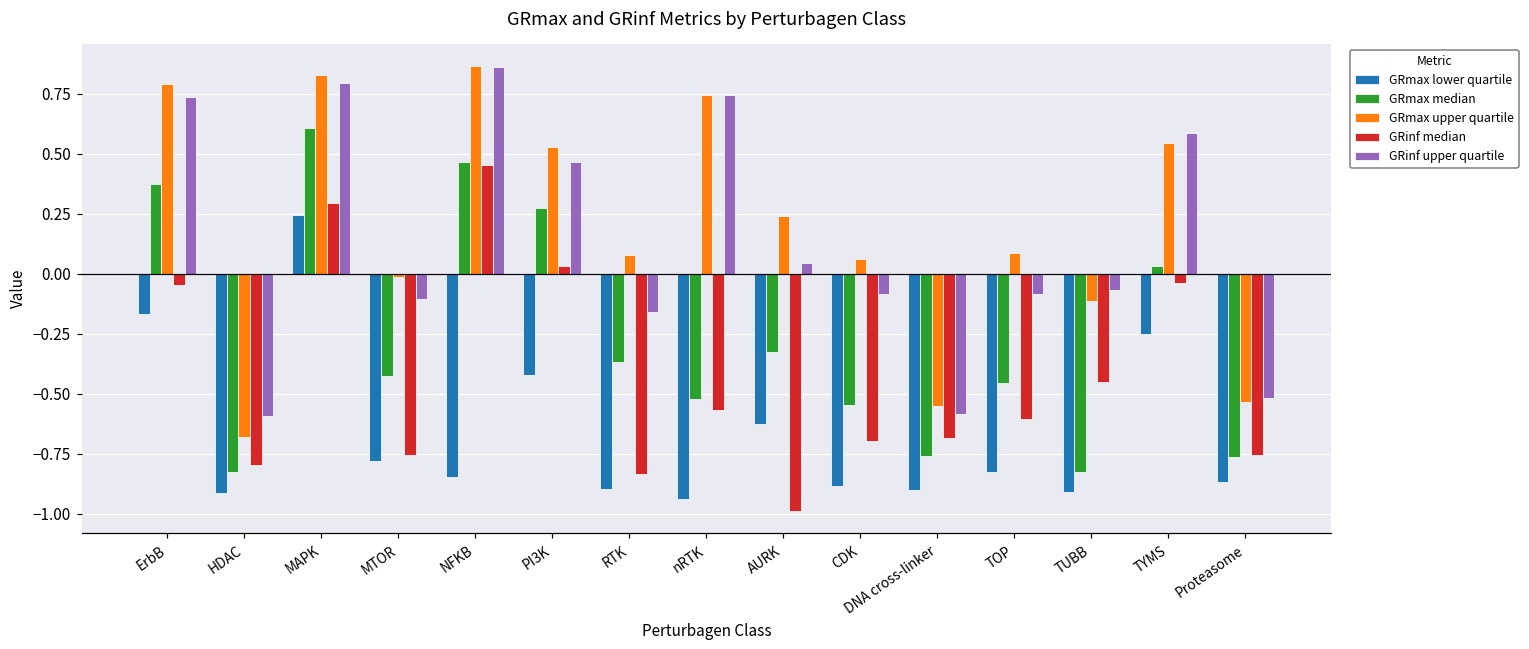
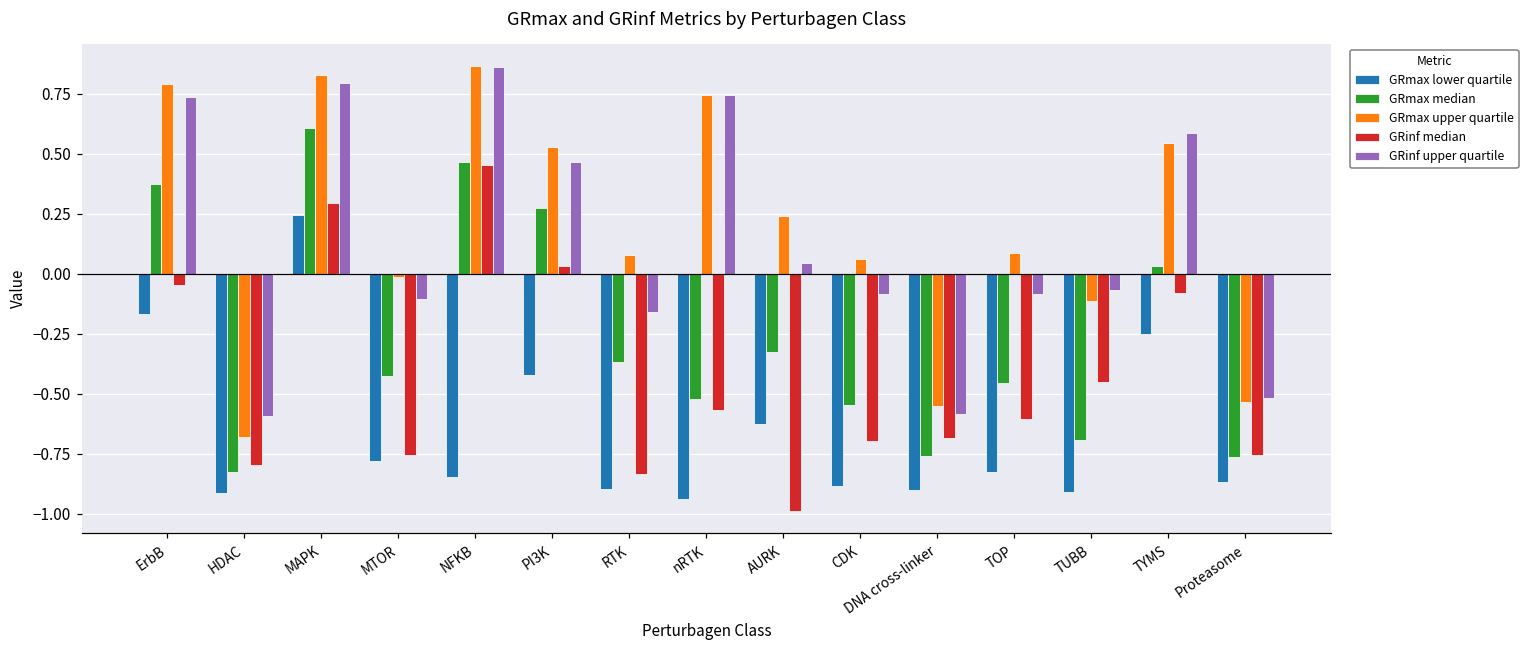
GRmax median, TUBB: -0.83 -> -0.69
GRinf median, TYMS: -0.04 -> -0.08
